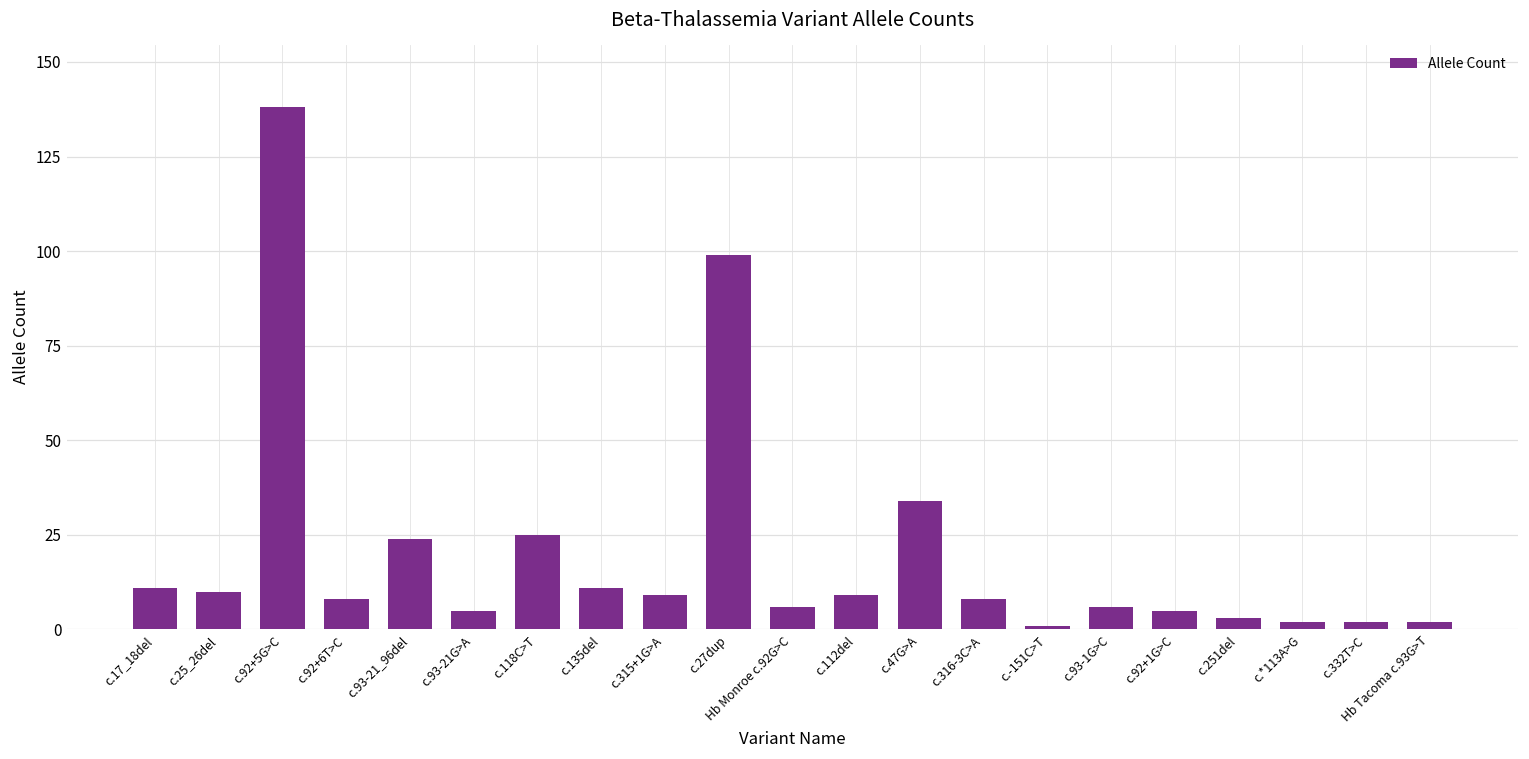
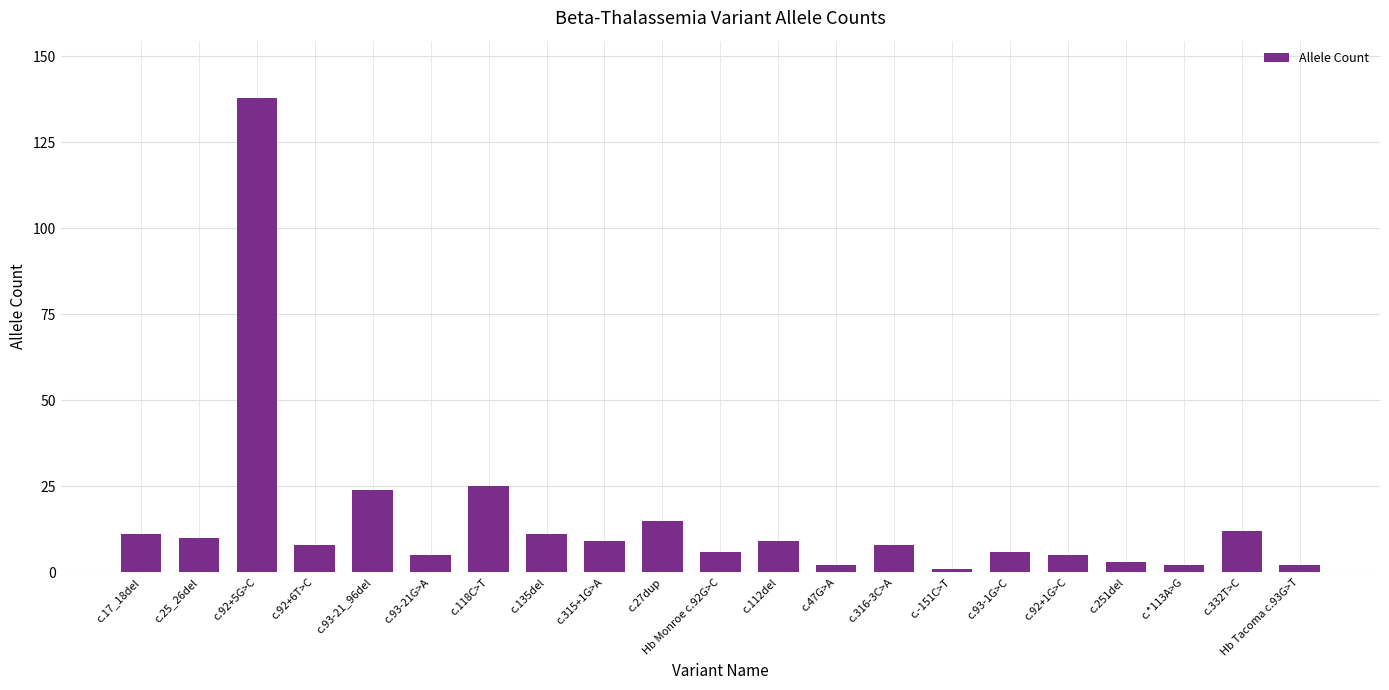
c.27dup: 99 -> 15
c.47G>A: 34 -> 2
c.332T>C: 2 -> 12
